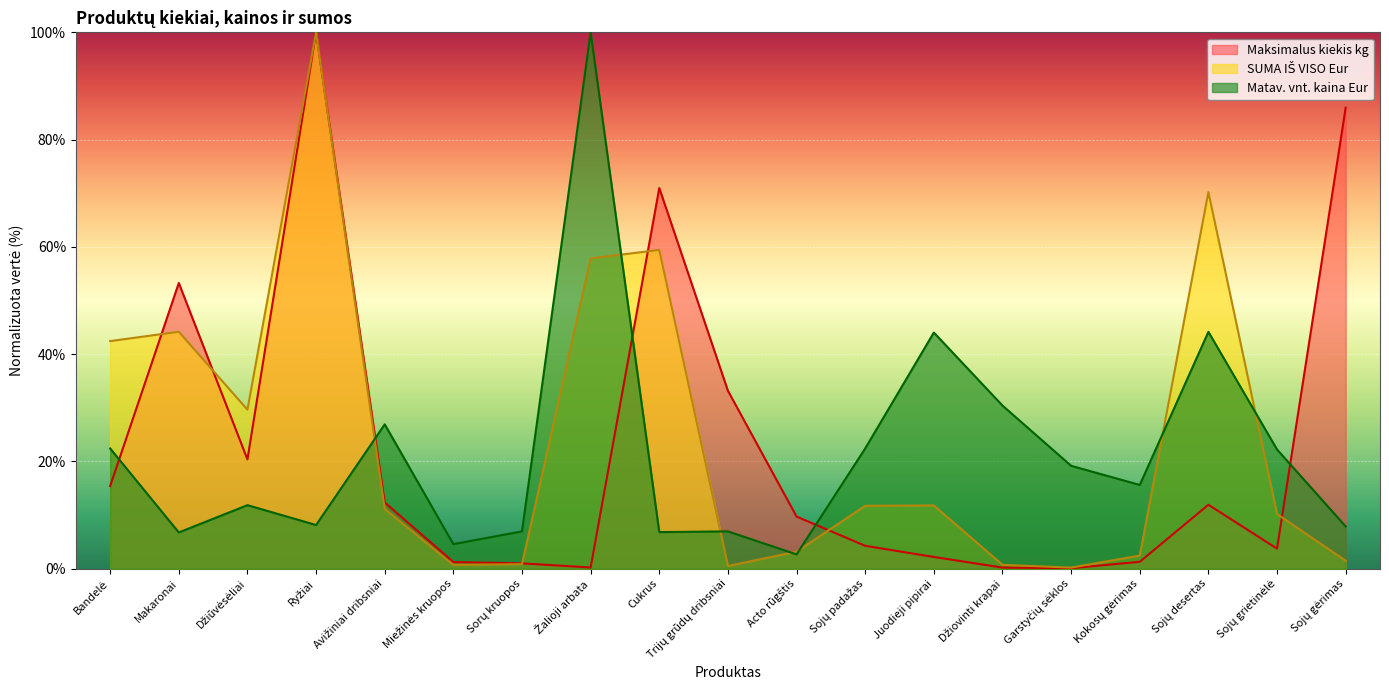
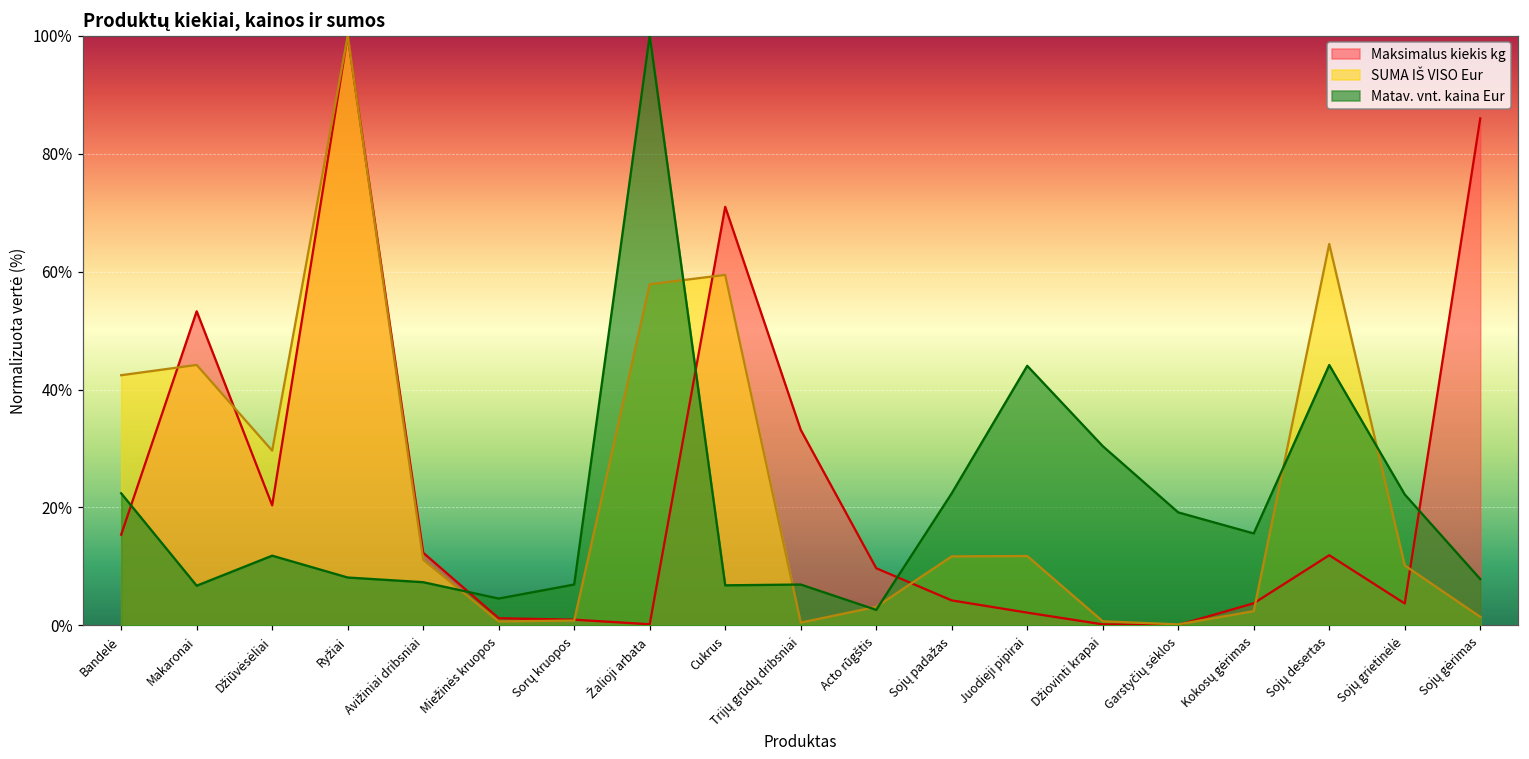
Matav. vnt. kaina Eur, Avižiniai dribsniai: 27% -> 7%
Maksimalus kiekis kg, Kokosų gėrimas: 1% -> 4%
SUMA IŠ VISO Eur, Sojų desertas: 70% -> 65%
